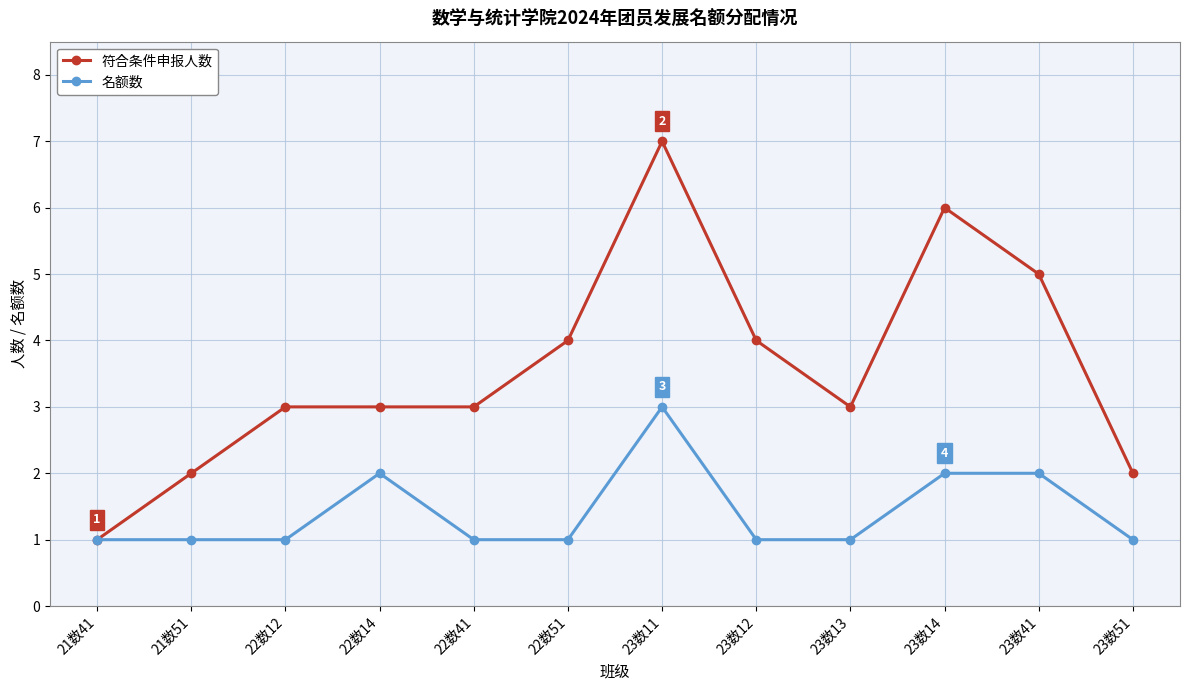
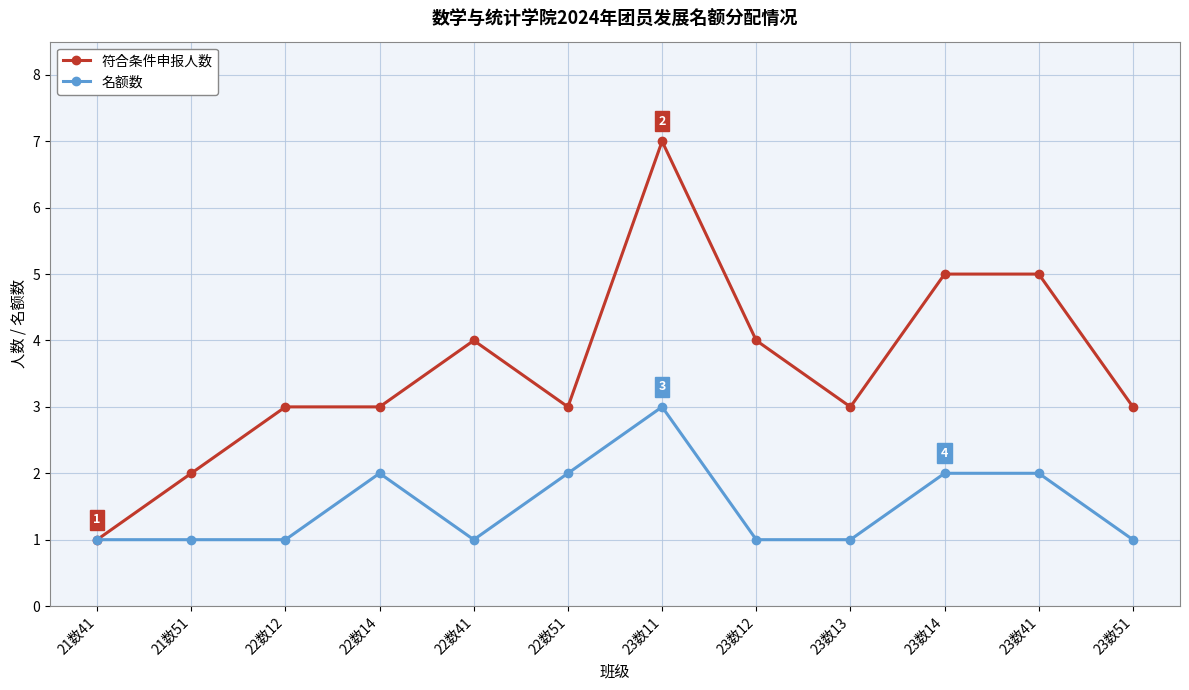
符合条件申报人数, 22数41: 3 -> 4
符合条件申报人数, 22数51: 4 -> 3
名额数, 22数51: 1 -> 2
符合条件申报人数, 23数14: 6 -> 5
符合条件申报人数, 23数51: 2 -> 3
